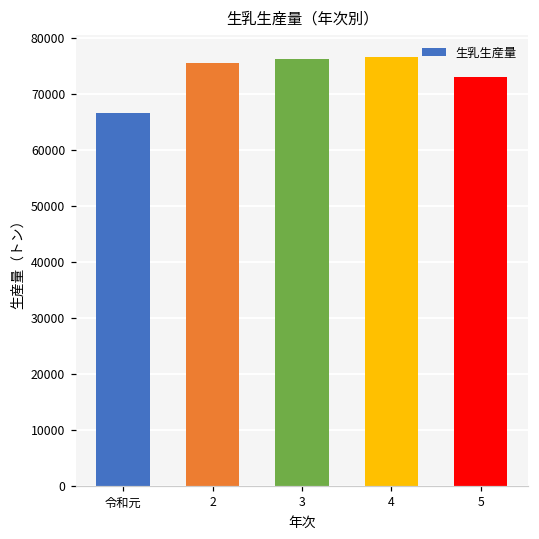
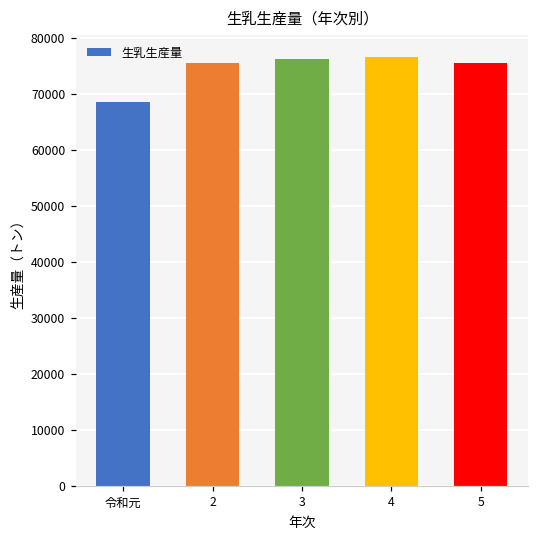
令和元: 66000 -> 68000
5: 73000 -> 75000
